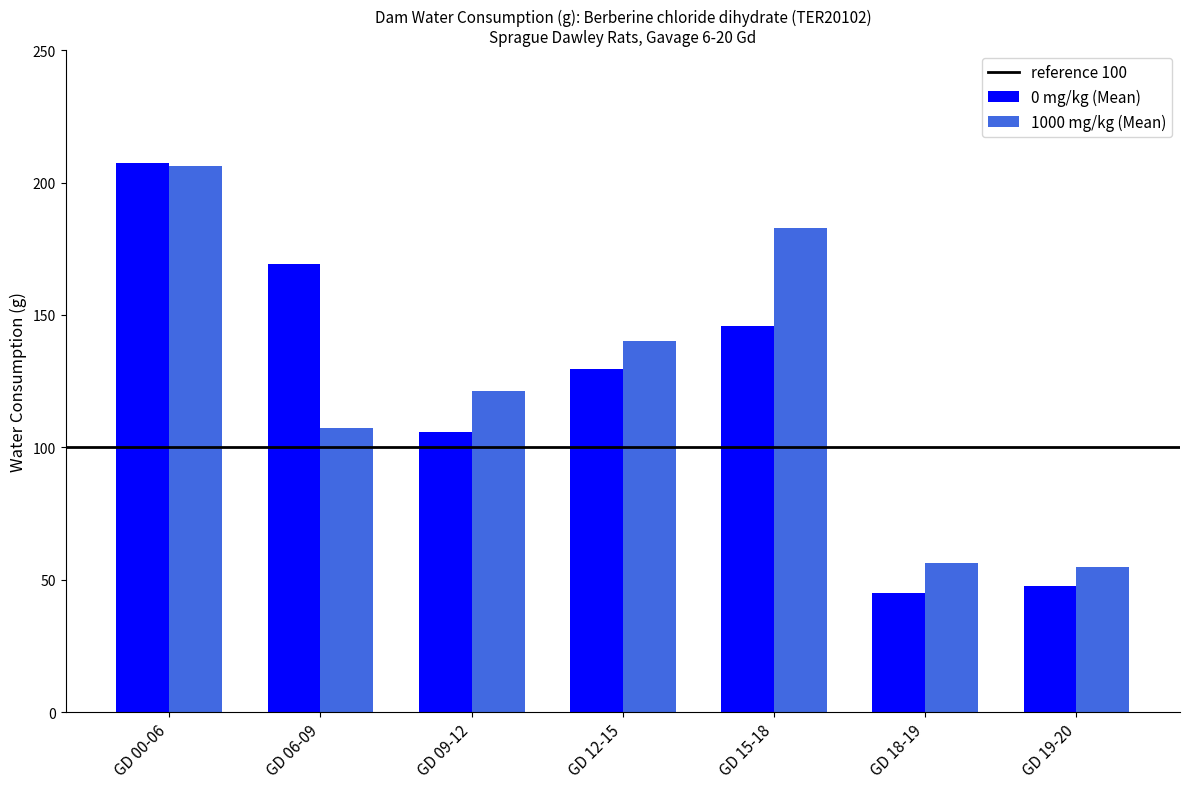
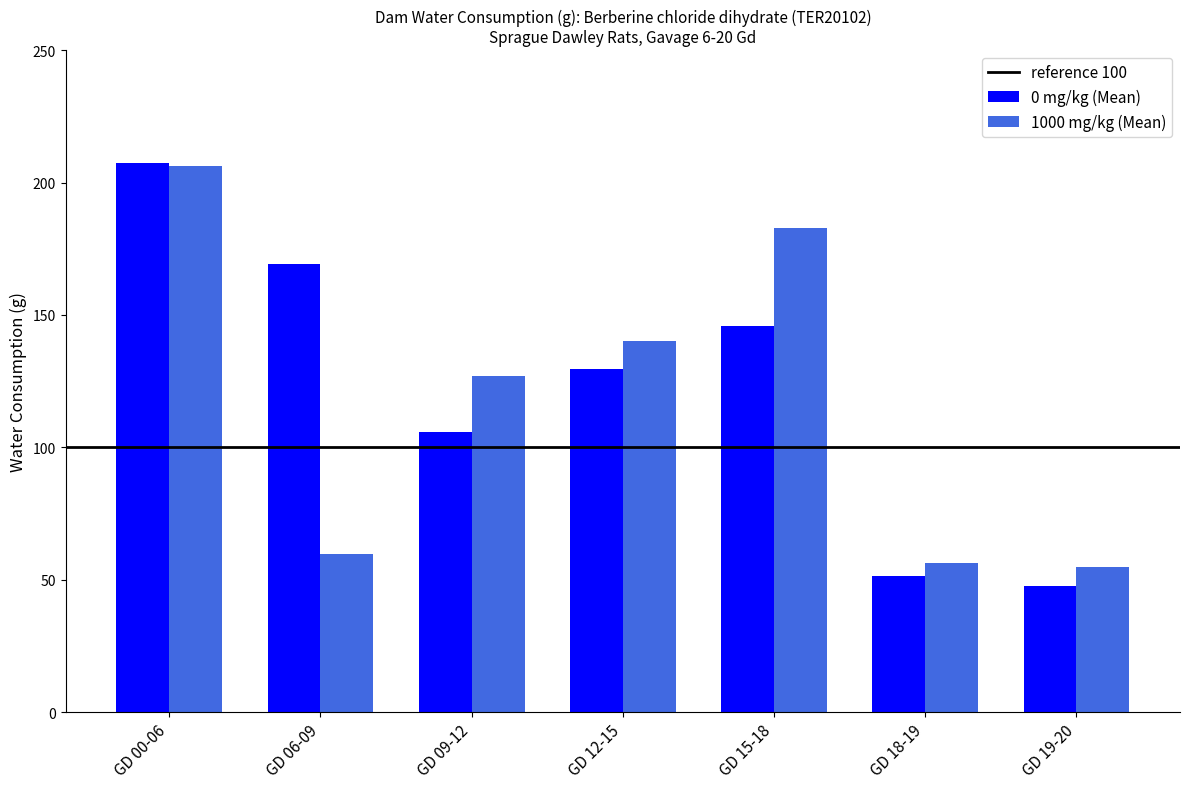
1000 mg/kg (Mean), GD 06-09: 107 -> 60
1000 mg/kg (Mean), GD 09-12: 121 -> 127
0 mg/kg (Mean), GD 18-19: 45 -> 52
